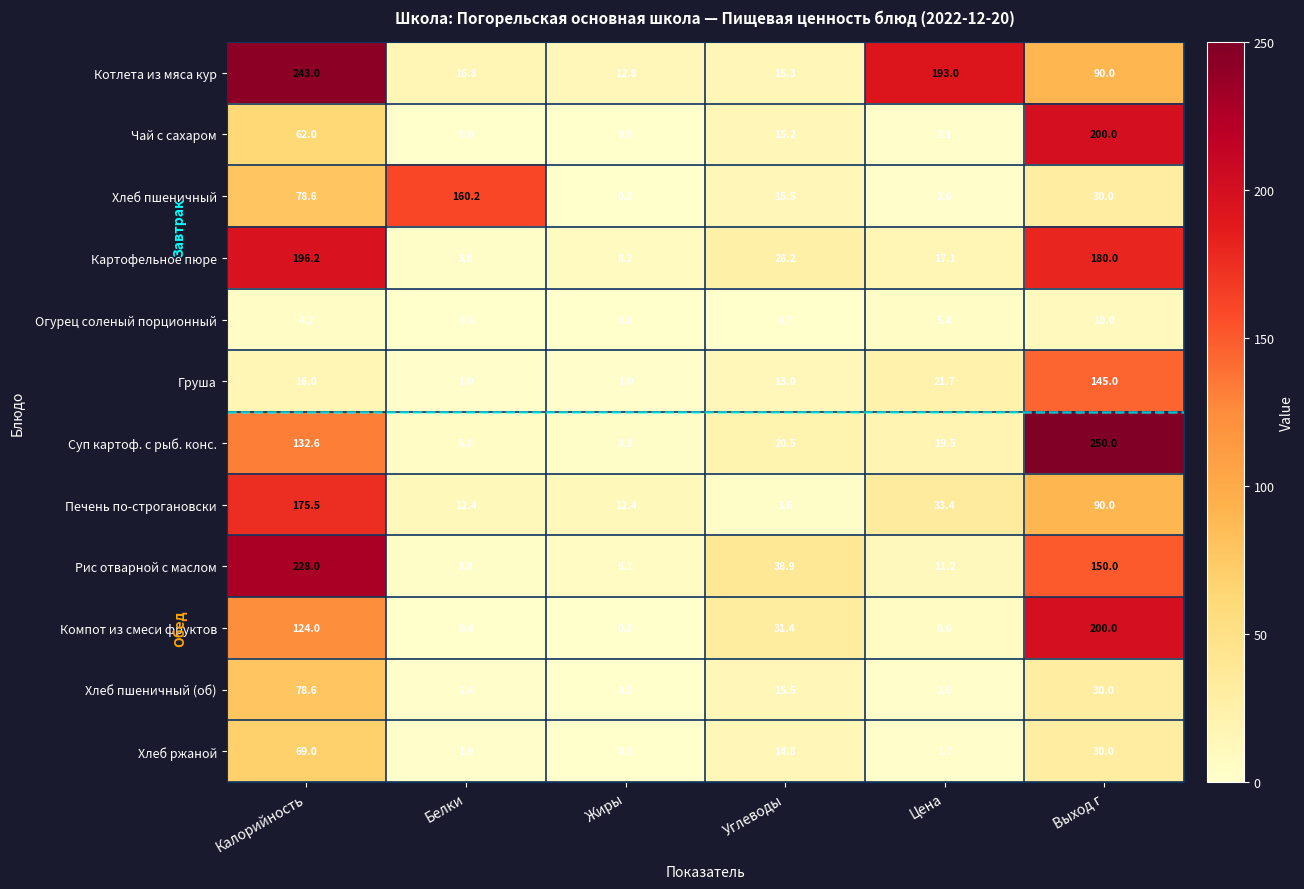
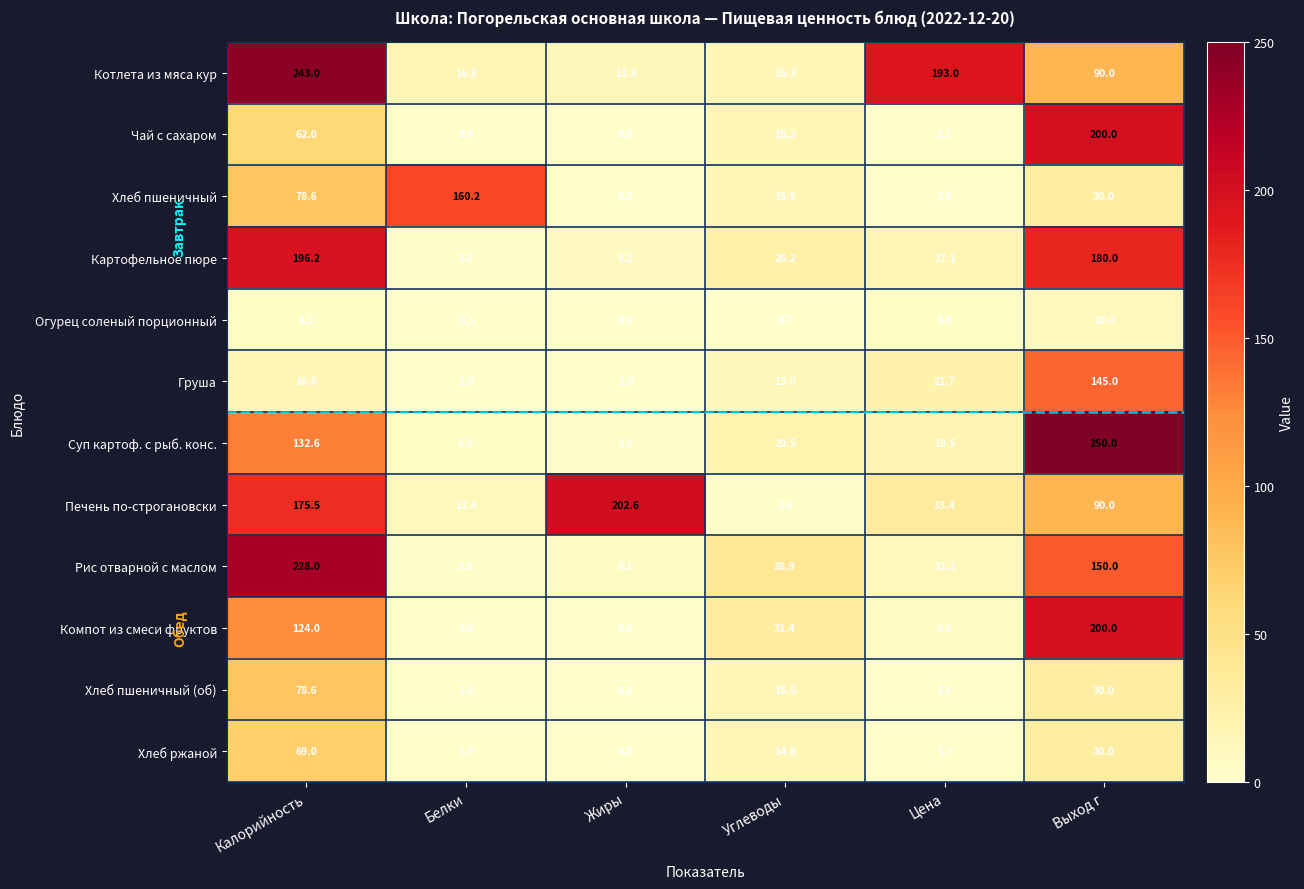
Печень по-строгановски, Жиры: 12.4 -> 202.6
